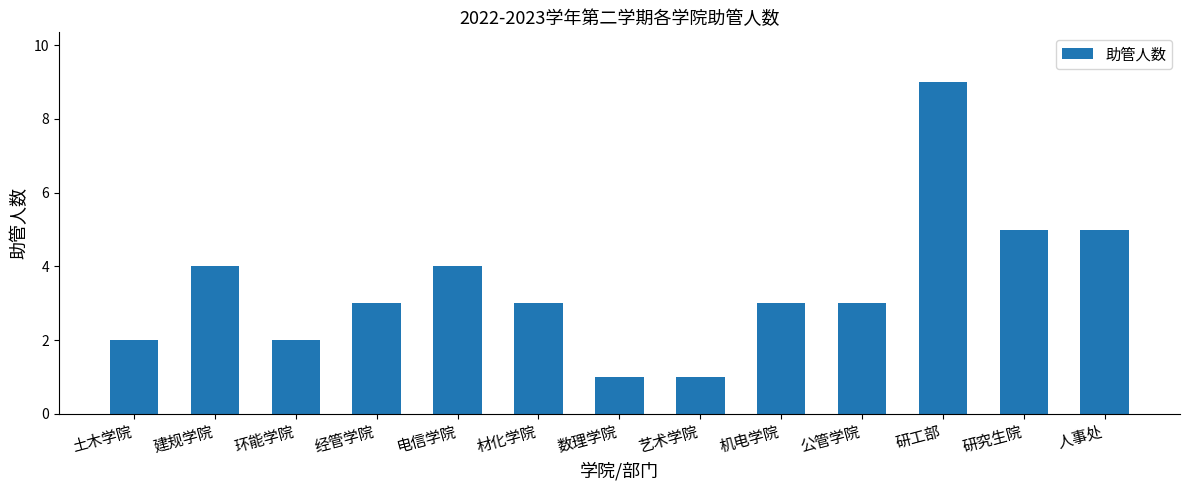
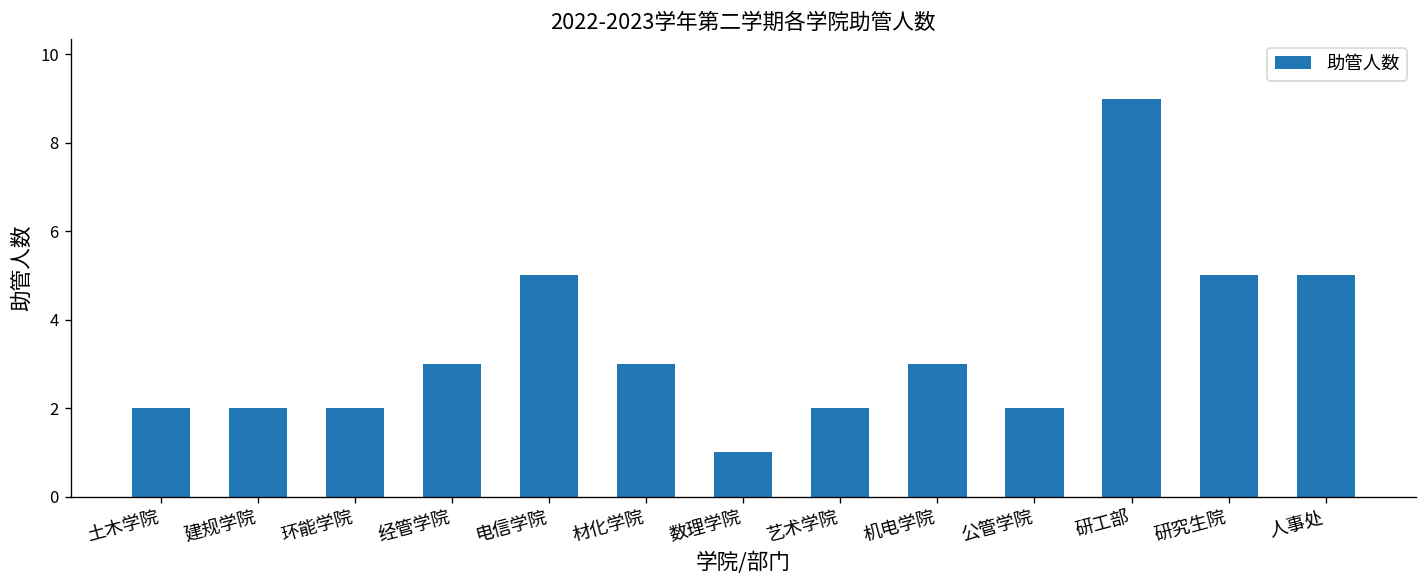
建规学院: 4 -> 2
电信学院: 4 -> 5
艺术学院: 1 -> 2
公管学院: 3 -> 2
